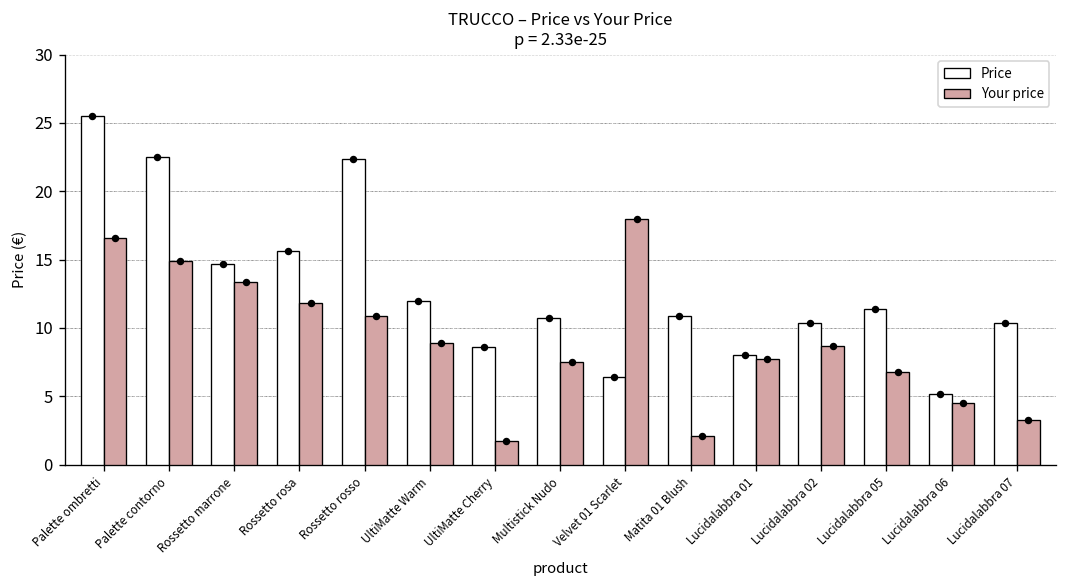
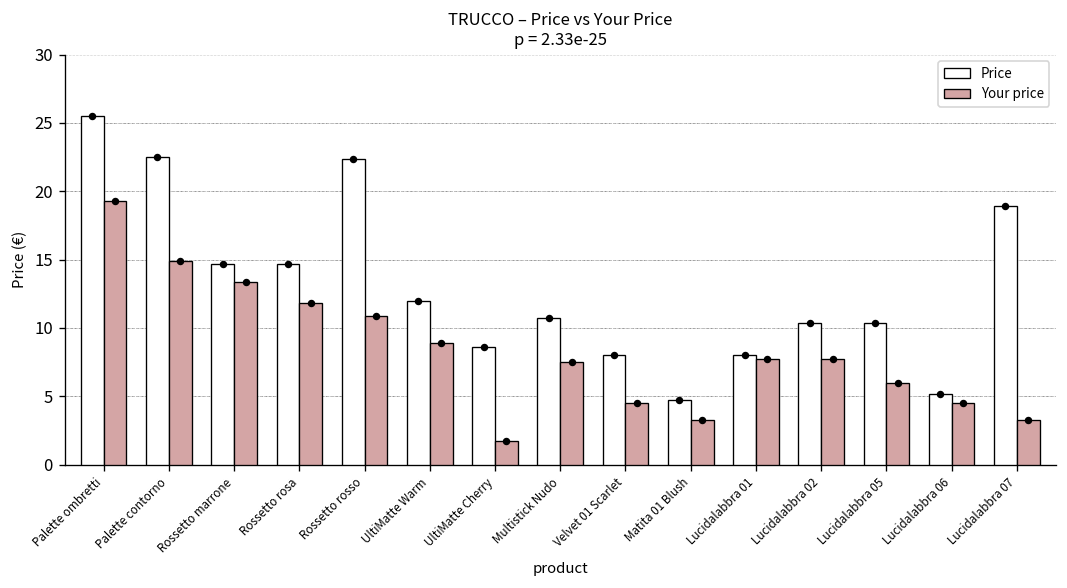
Your price, Palette ombretti: 16.6 -> 19.3
Price, Rossetto rosa: 15.6 -> 14.7
Price, Velvet 01 Scarlet: 6.4 -> 8.0
Your price, Velvet 01 Scarlet: 18.0 -> 4.5
Price, Matita 01 Blush: 10.9 -> 4.7
Your price, Matita 01 Blush: 2.1 -> 3.3
Your price, Lucidalabbra 02: 8.7 -> 7.7
Price, Lucidalabbra 05: 11.4 -> 10.4
Your price, Lucidalabbra 05: 6.8 -> 6.0
Price, Lucidalabbra 07: 10.4 -> 18.9
